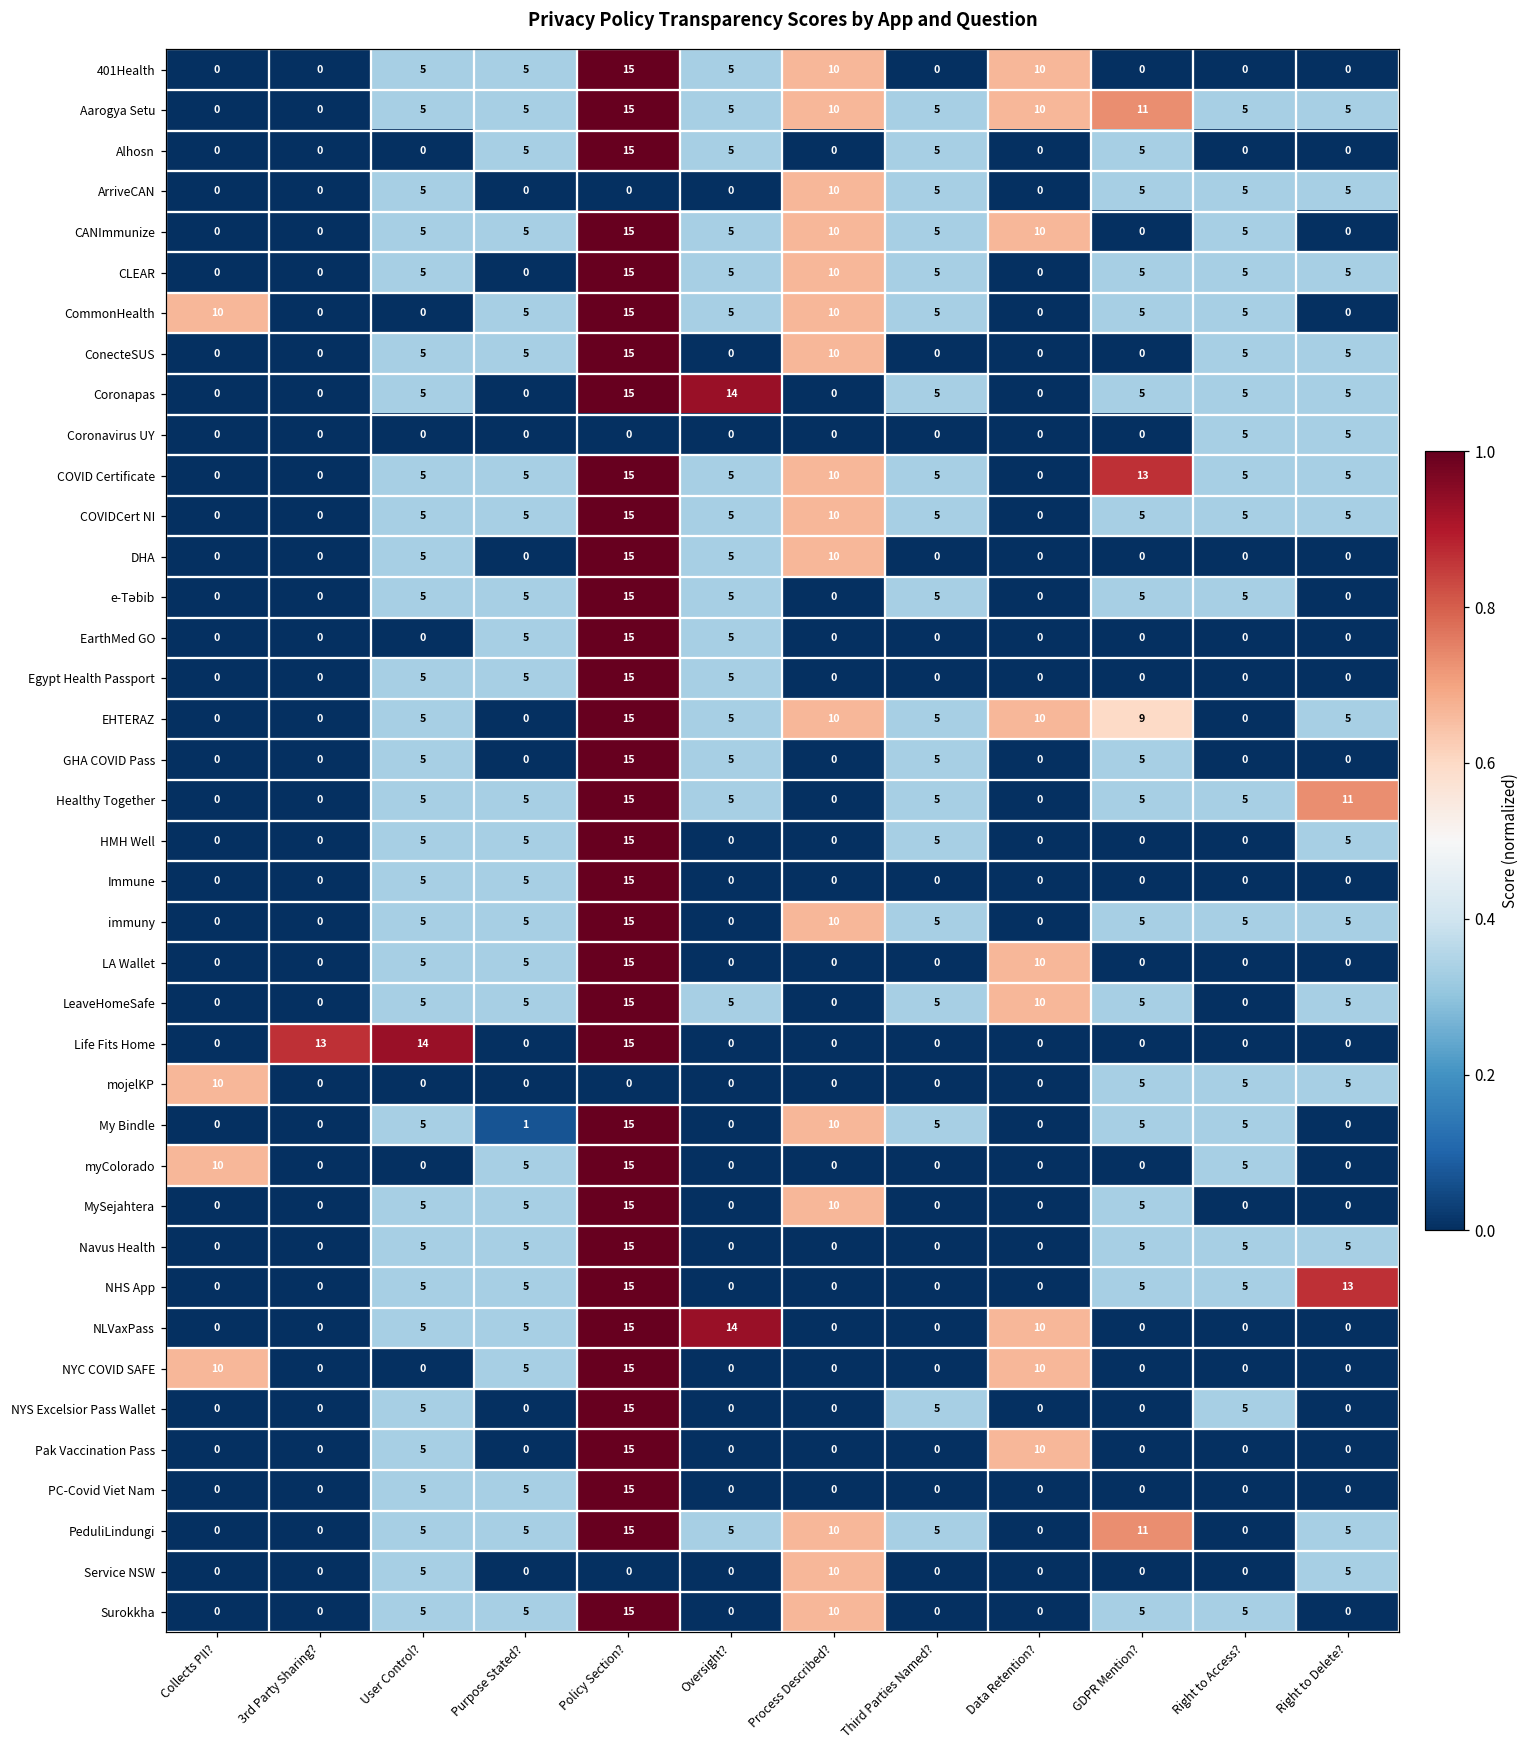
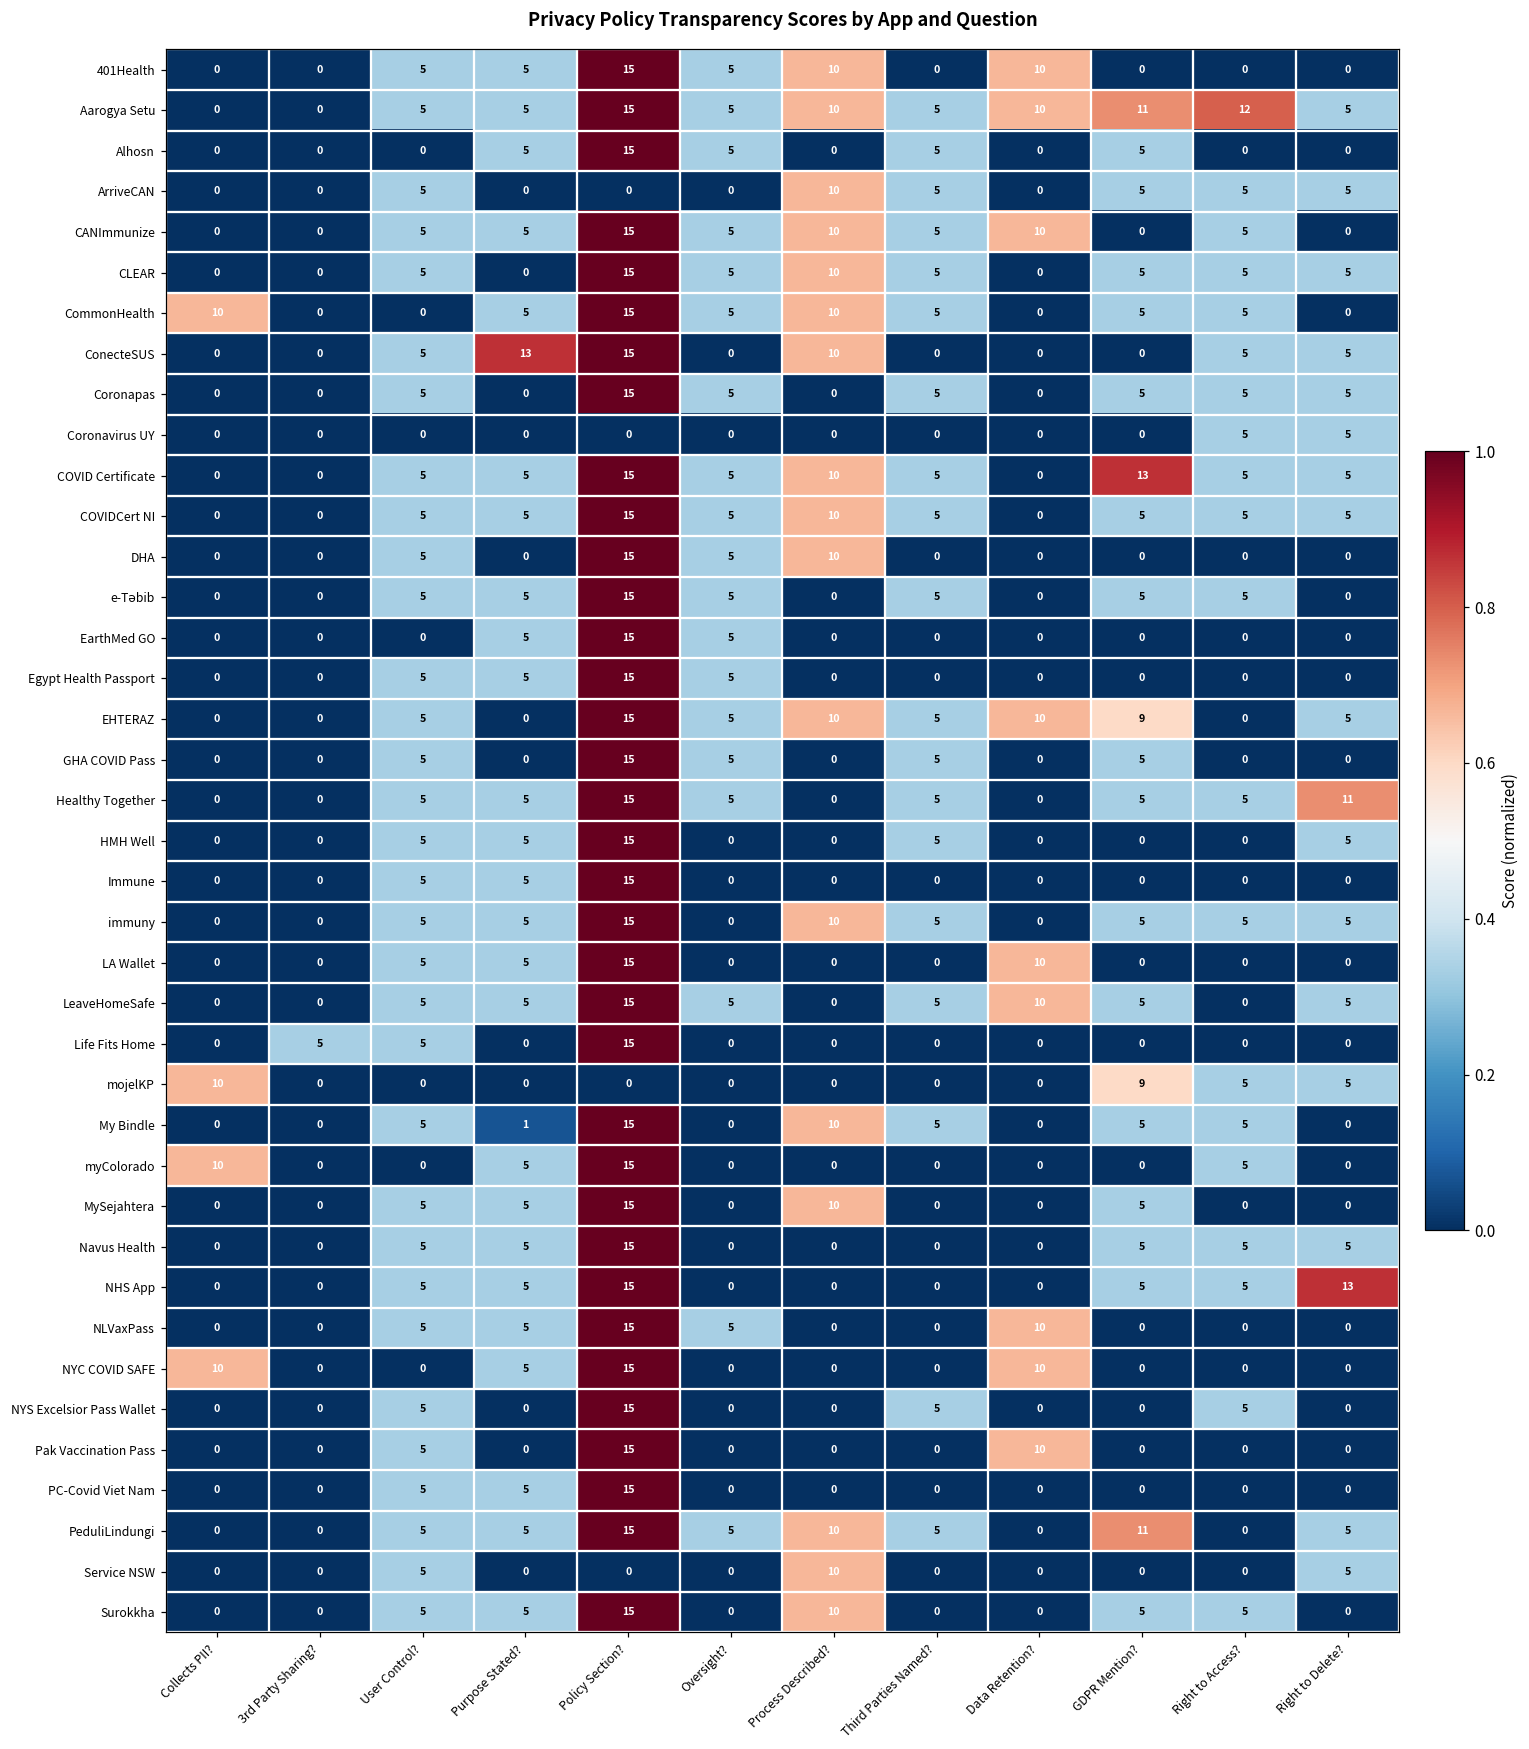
Aarogya Setu, Right to Access?: 5 -> 12
ConecteSUS, Purpose Stated?: 5 -> 13
Coronapas, Oversight?: 14 -> 5
Life Fits Home, 3rd Party Sharing?: 13 -> 5
Life Fits Home, User Control?: 14 -> 5
mojelKP, GDPR Mention?: 5 -> 9
NLVaxPass, Oversight?: 14 -> 5
